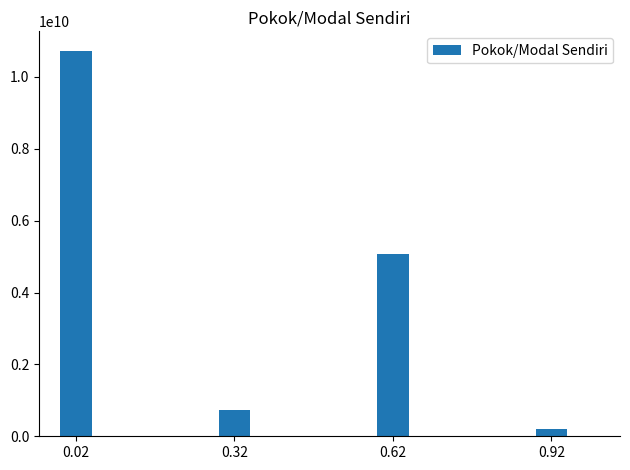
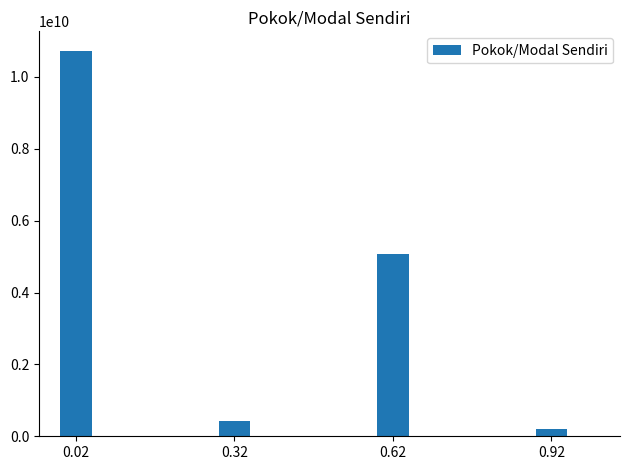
0.32: 700000000 -> 400000000
